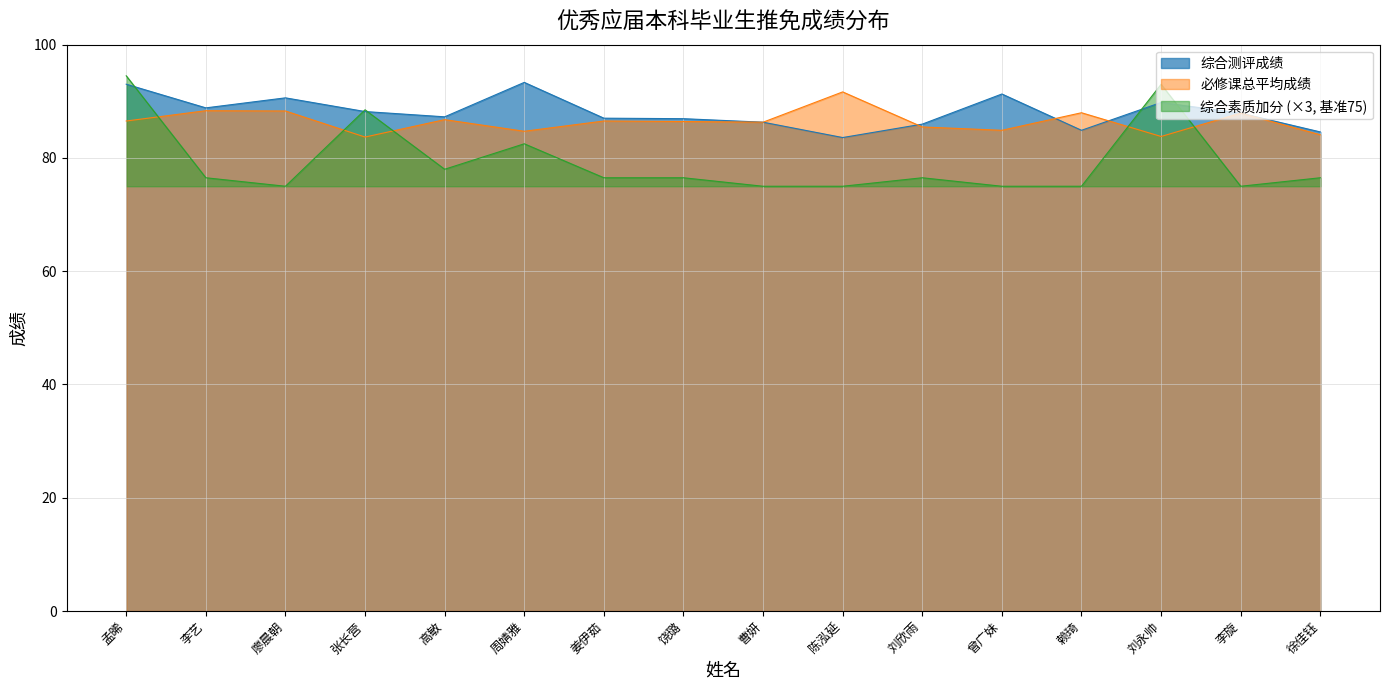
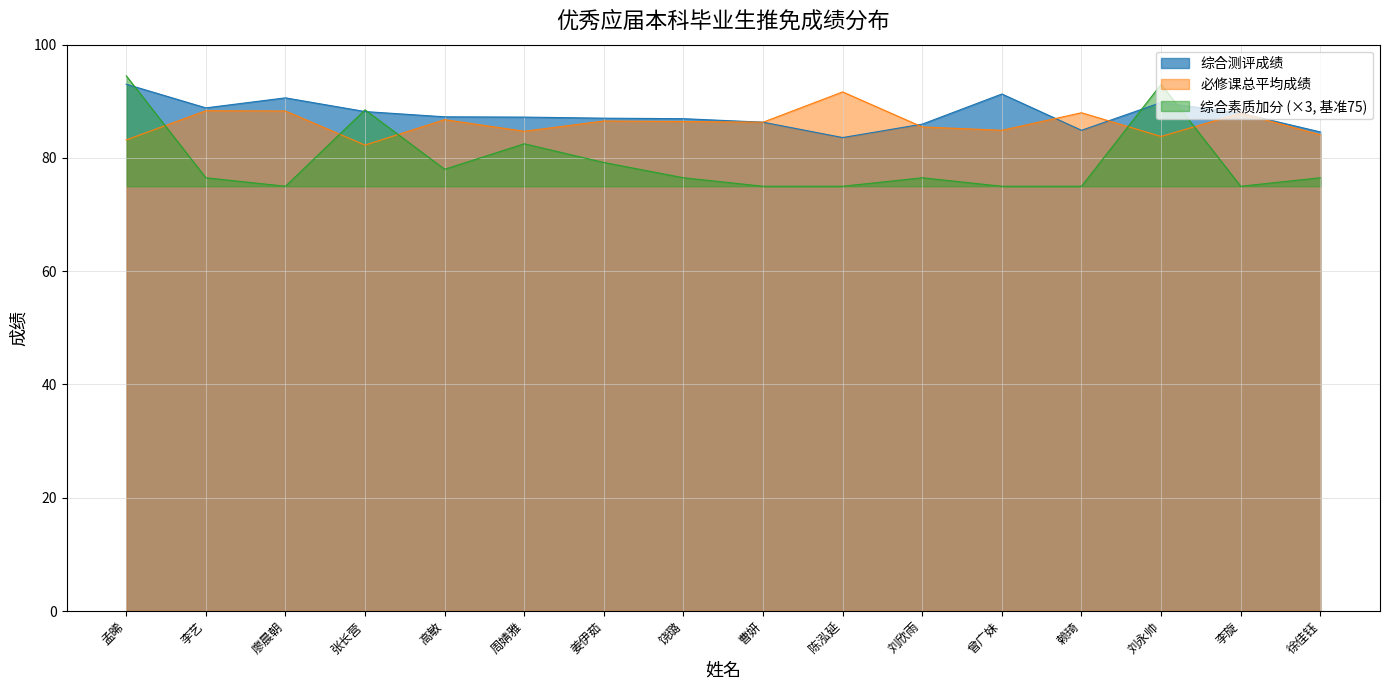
必修课总平均成绩, 孟晞: 87 -> 83
必修课总平均成绩, 张长营: 84 -> 82
综合测评成绩, 周婧雅: 93 -> 87
综合素质加分 (×3, 基准75), 姜伊茹: 77 -> 79
